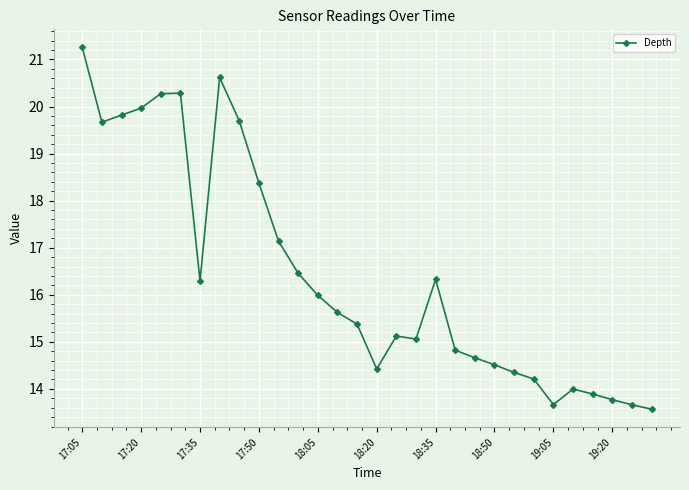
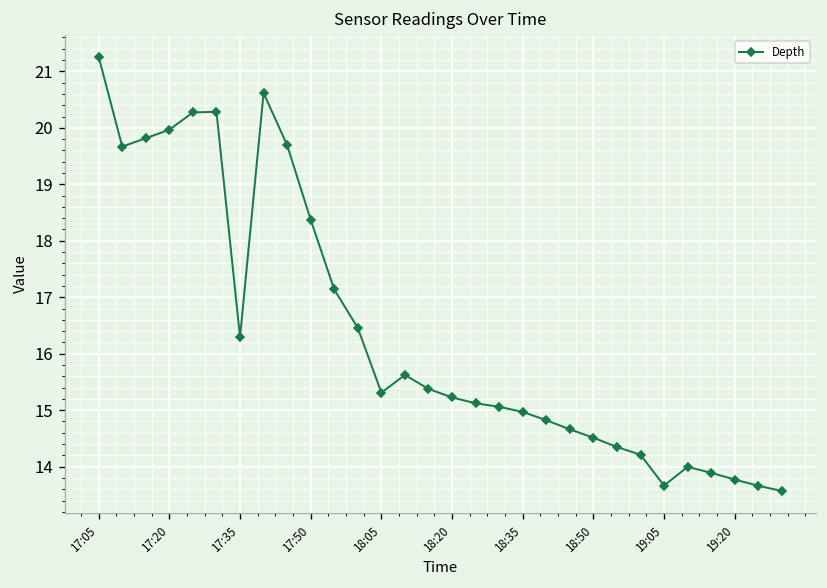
18:05: 16.0 -> 15.3
18:20: 14.4 -> 15.2
18:35: 16.3 -> 15.0
